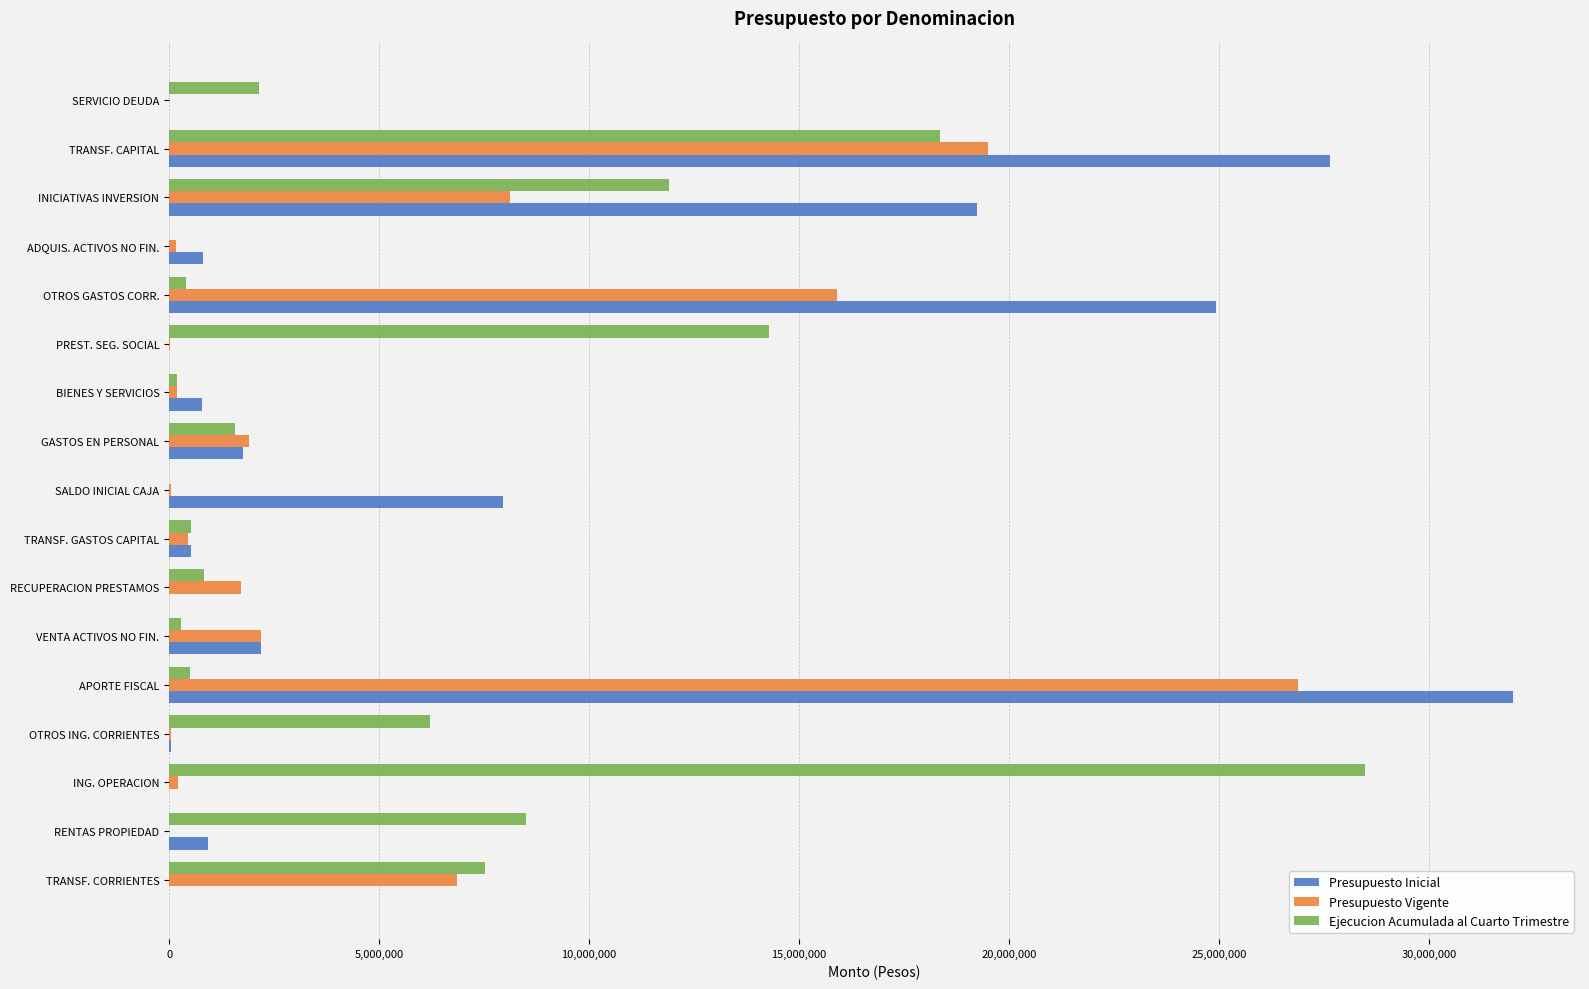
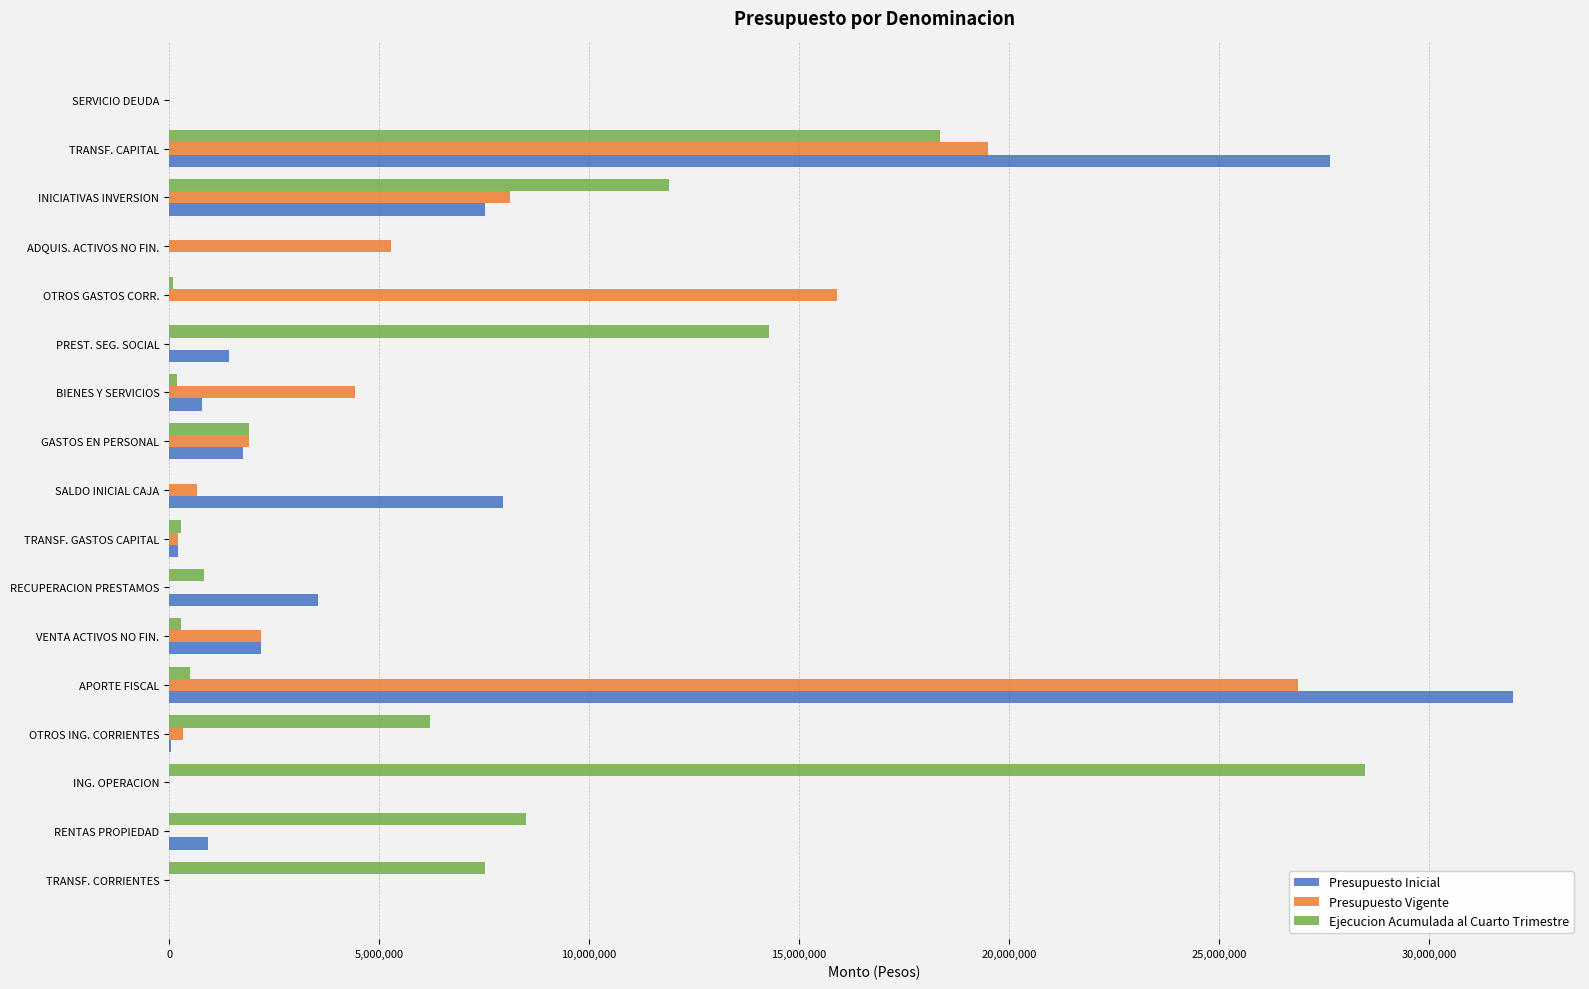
Ejecucion Acumulada al Cuarto Trimestre, SERVICIO DEUDA: 2,100,000 -> 0
Presupuesto Inicial, INICIATIVAS INVERSION: 19,200,000 -> 7,500,000
Presupuesto Vigente, ADQUIS. ACTIVOS NO FIN.: 200,000 -> 5,300,000
Presupuesto Inicial, ADQUIS. ACTIVOS NO FIN.: 800,000 -> 0
Ejecucion Acumulada al Cuarto Trimestre, OTROS GASTOS CORR.: 400,000 -> 100,000
Presupuesto Inicial, OTROS GASTOS CORR.: 24,900,000 -> 0
Presupuesto Inicial, PREST. SEG. SOCIAL: 0 -> 1,400,000
Presupuesto Vigente, BIENES Y SERVICIOS: 200,000 -> 4,400,000
Ejecucion Acumulada al Cuarto Trimestre, GASTOS EN PERSONAL: 1,600,000 -> 1,900,000
Presupuesto Vigente, SALDO INICIAL CAJA: 0 -> 700,000
Ejecucion Acumulada al Cuarto Trimestre, TRANSF. GASTOS CAPITAL: 500,000 -> 300,000
Presupuesto Vigente, TRANSF. GASTOS CAPITAL: 500,000 -> 200,000
Presupuesto Inicial, TRANSF. GASTOS CAPITAL: 500,000 -> 200,000
Presupuesto Vigente, RECUPERACION PRESTAMOS: 1,700,000 -> 0
Presupuesto Inicial, RECUPERACION PRESTAMOS: 0 -> 3,500,000
Presupuesto Vigente, OTROS ING. CORRIENTES: 0 -> 300,000
Presupuesto Vigente, ING. OPERACION: 200,000 -> 0
Presupuesto Vigente, TRANSF. CORRIENTES: 6,900,000 -> 0
